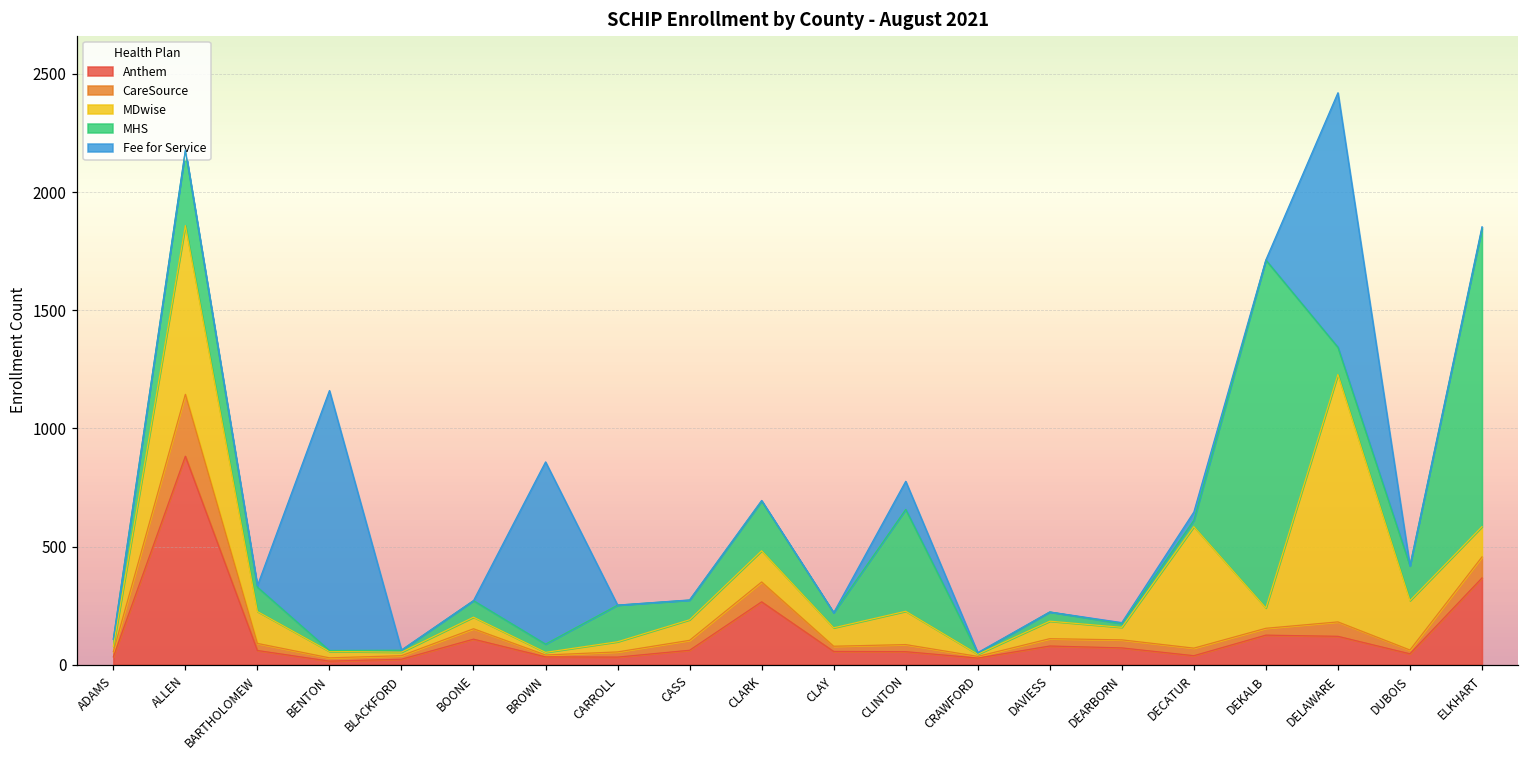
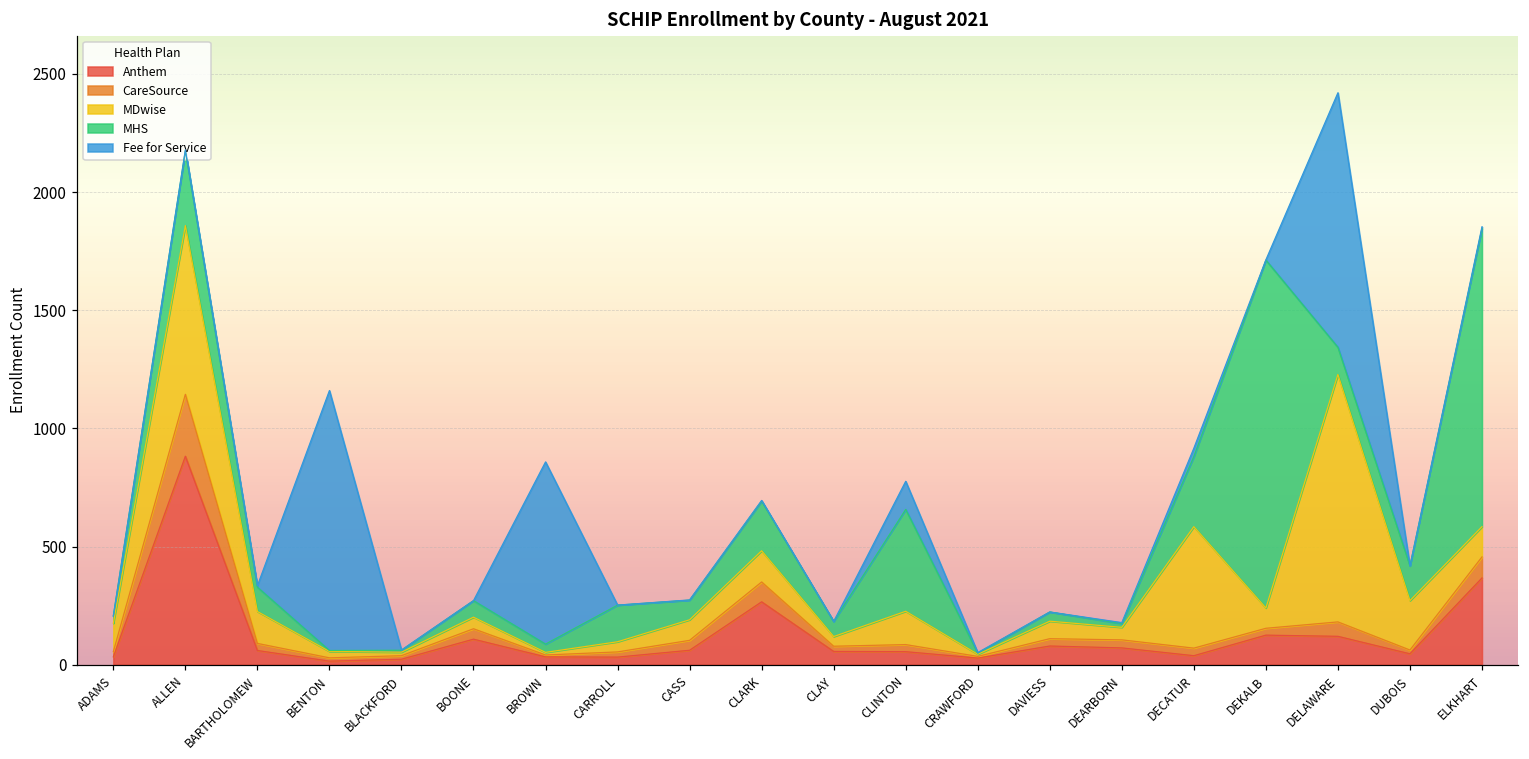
MDwise, ADAMS: 20 -> 120
MDwise, CLAY: 80 -> 40
MHS, DECATUR: 30 -> 300
